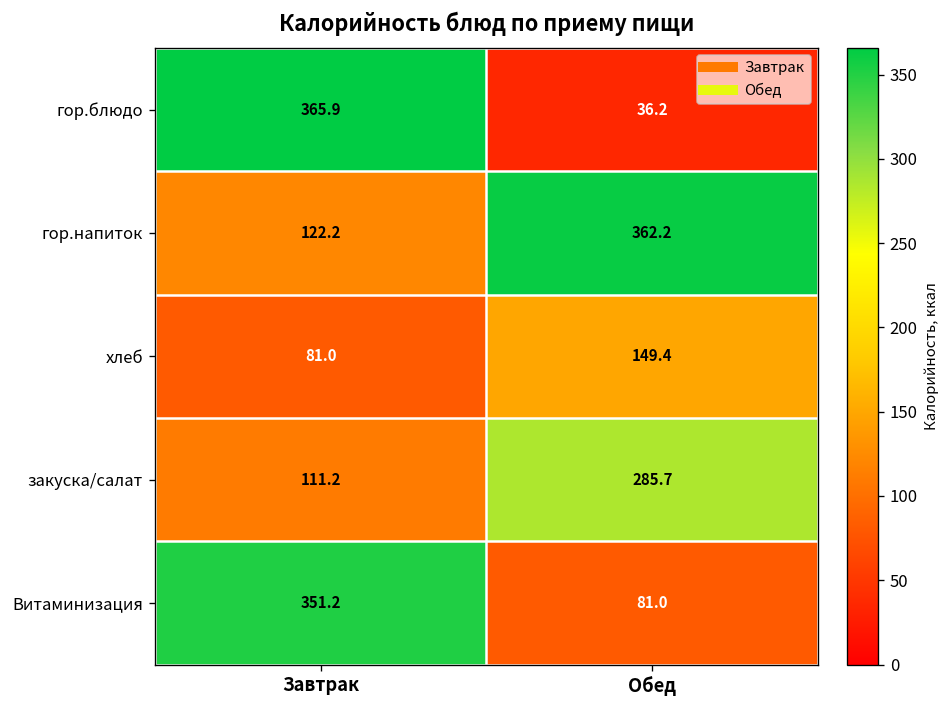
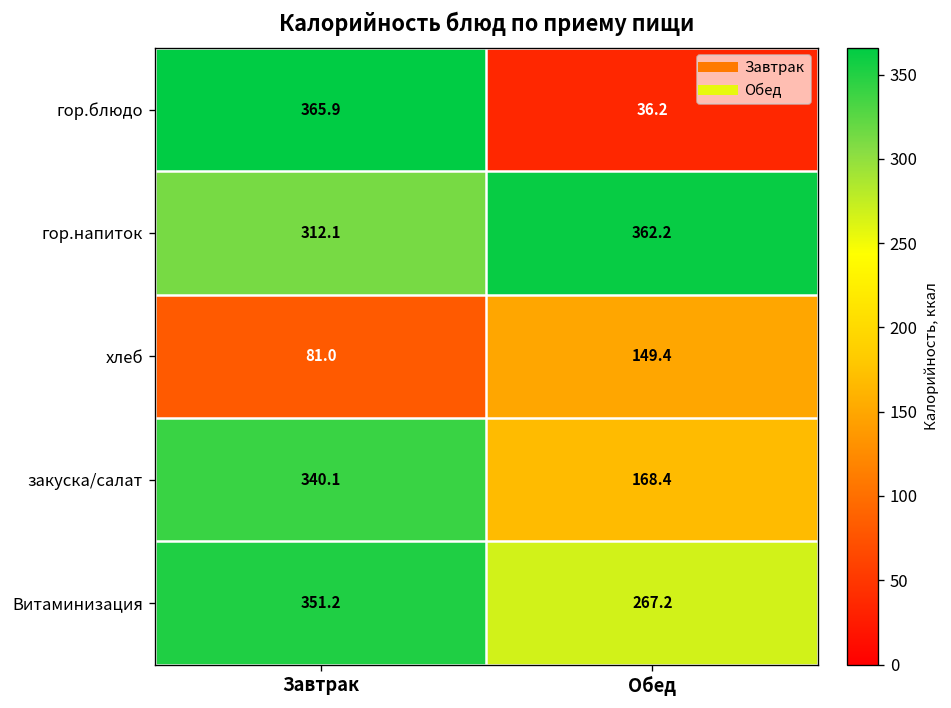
гор.напиток, Завтрак: 122.2 -> 312.1
закуска/салат, Завтрак: 111.2 -> 340.1
закуска/салат, Обед: 285.7 -> 168.4
Витаминизация, Обед: 81.0 -> 267.2
